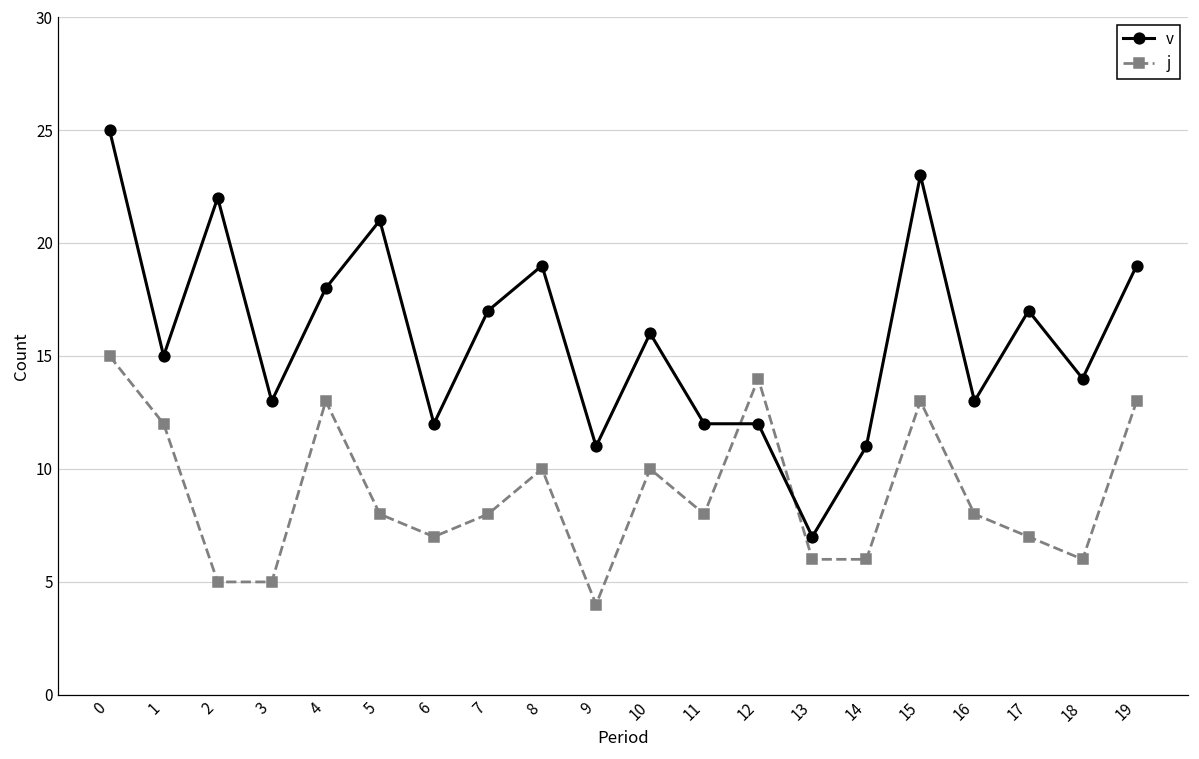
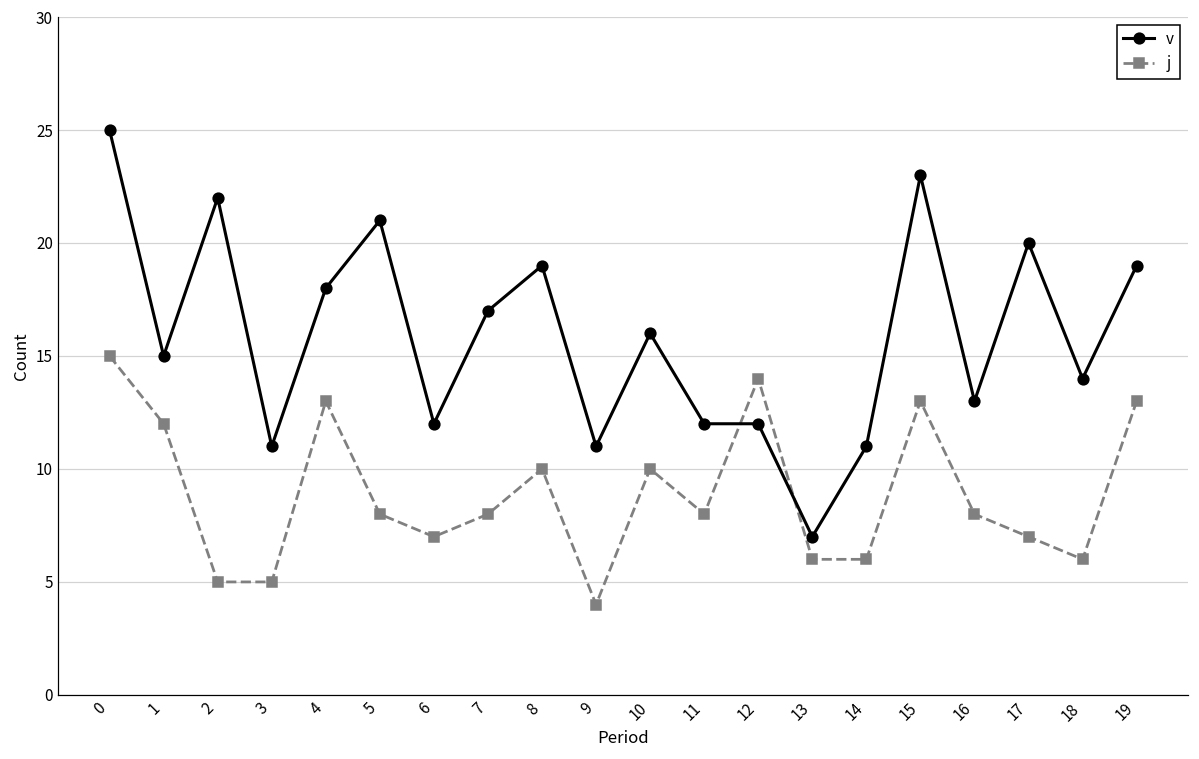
v, 3: 13 -> 11
v, 17: 17 -> 20
